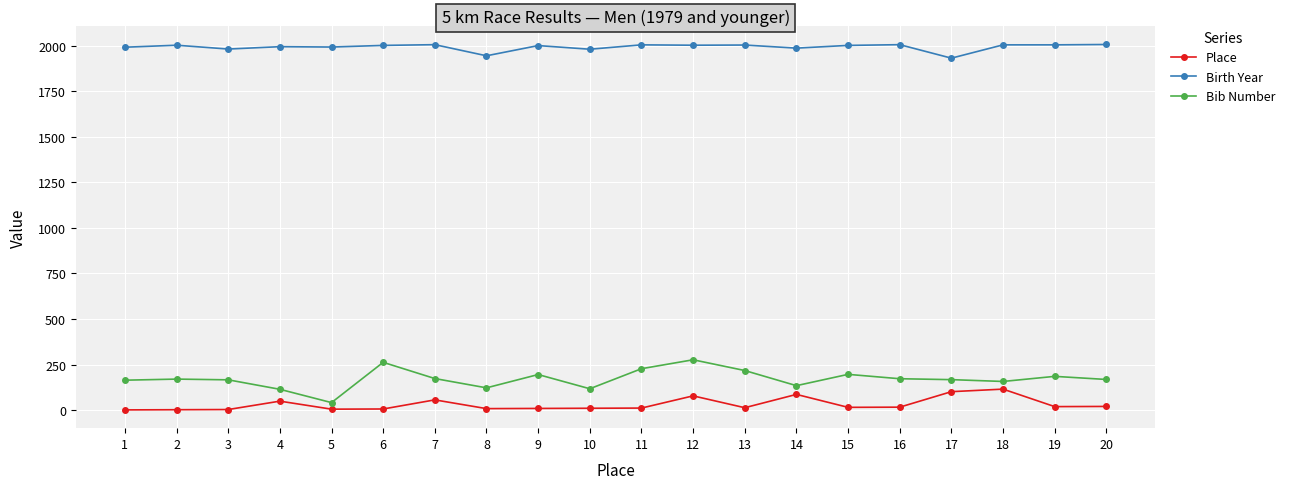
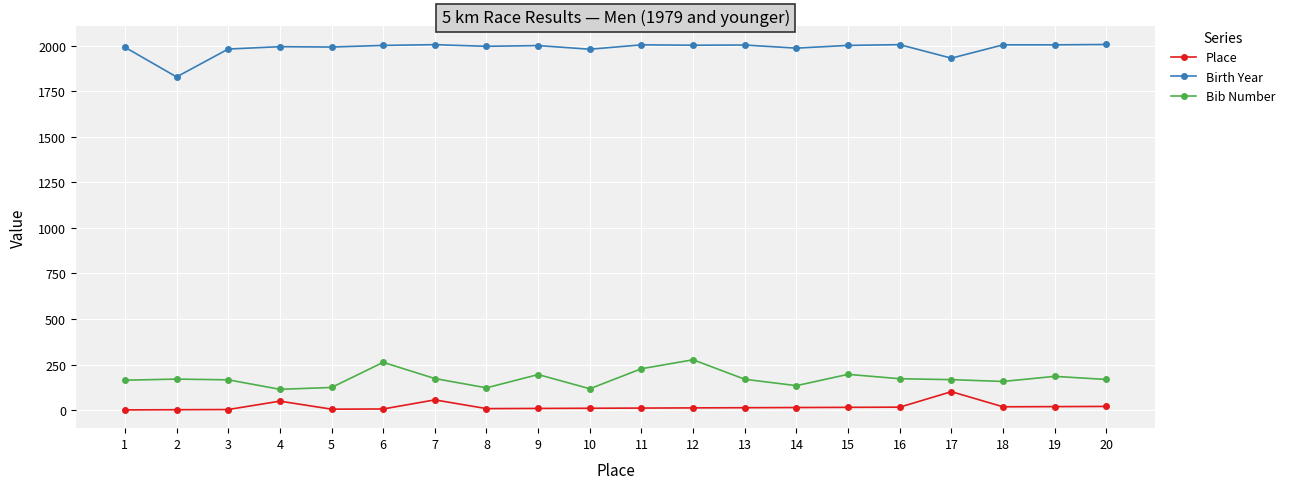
Birth Year, 2: 2000 -> 1830
Bib Number, 5: 40 -> 120
Birth Year, 8: 1940 -> 2000
Place, 12: 80 -> 10
Bib Number, 13: 220 -> 170
Place, 14: 90 -> 10
Place, 18: 120 -> 20
